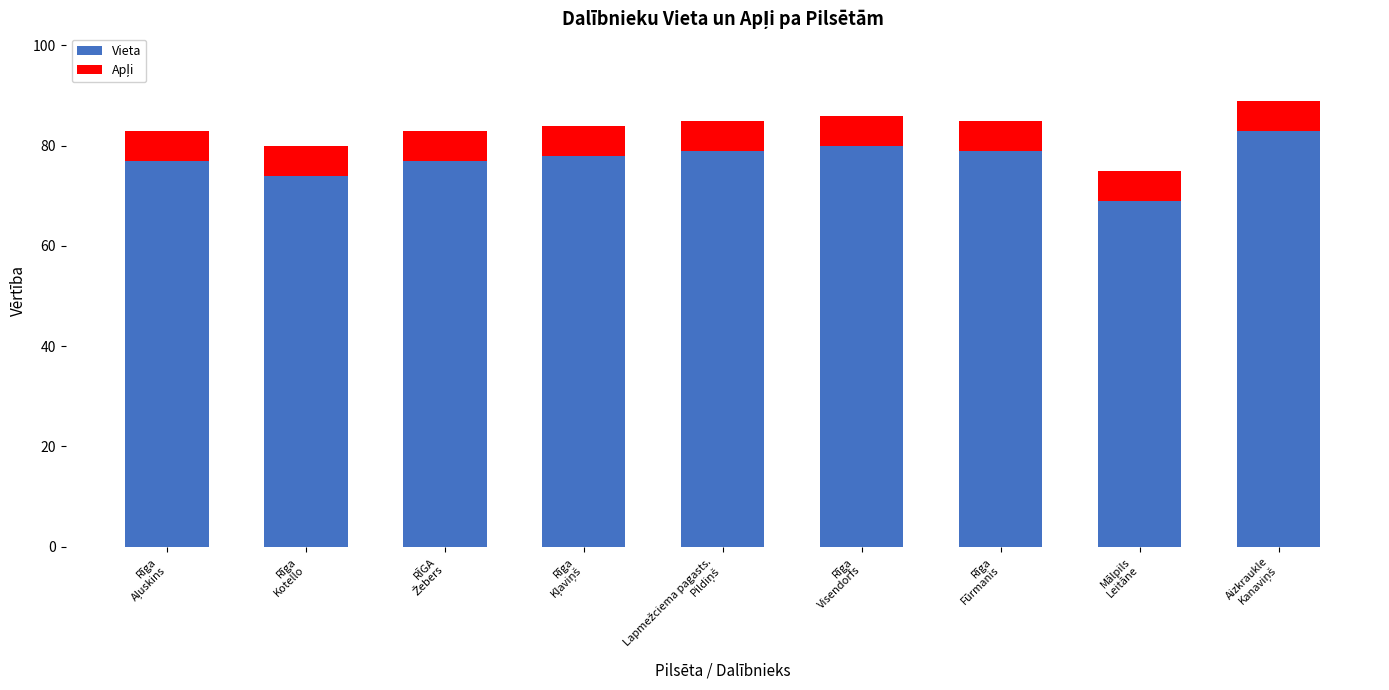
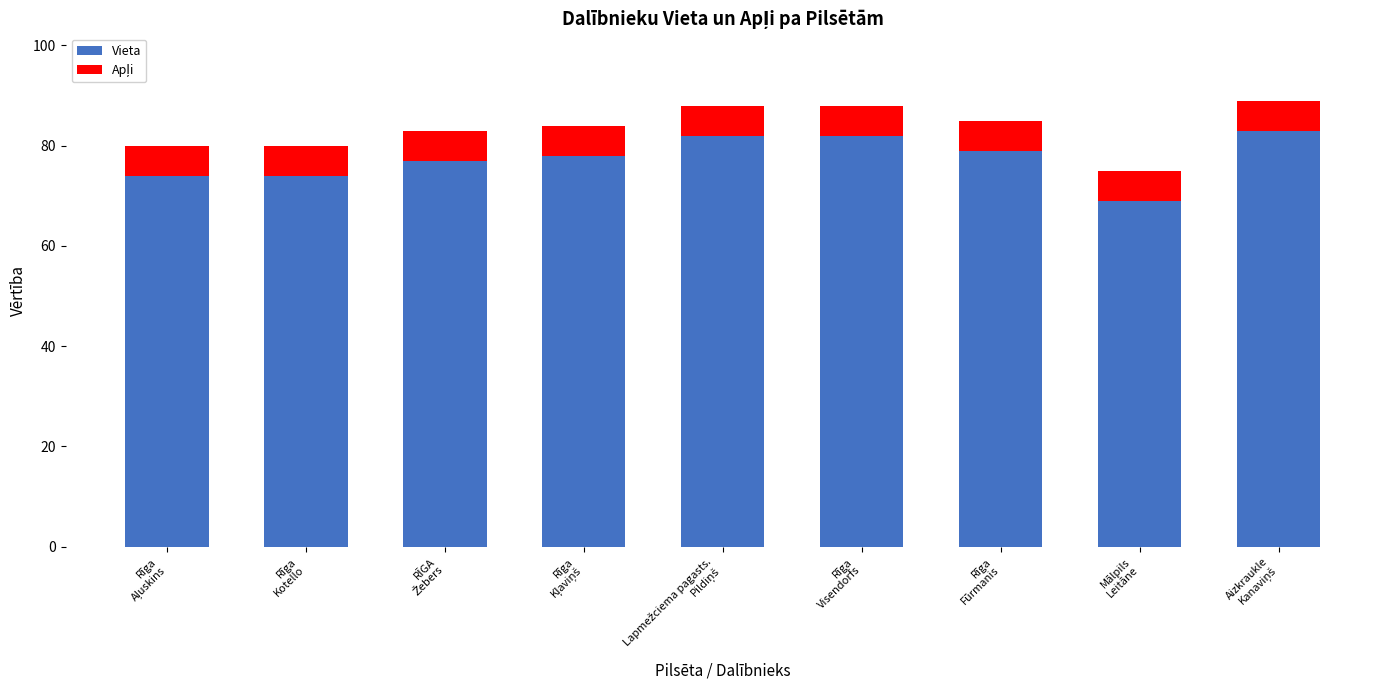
Vieta, Rīga Aļuskins: 77 -> 74
Vieta, Lapmežciema pagasts. Pildiņš: 79 -> 82
Vieta, Rīga Visendorfs: 80 -> 82
